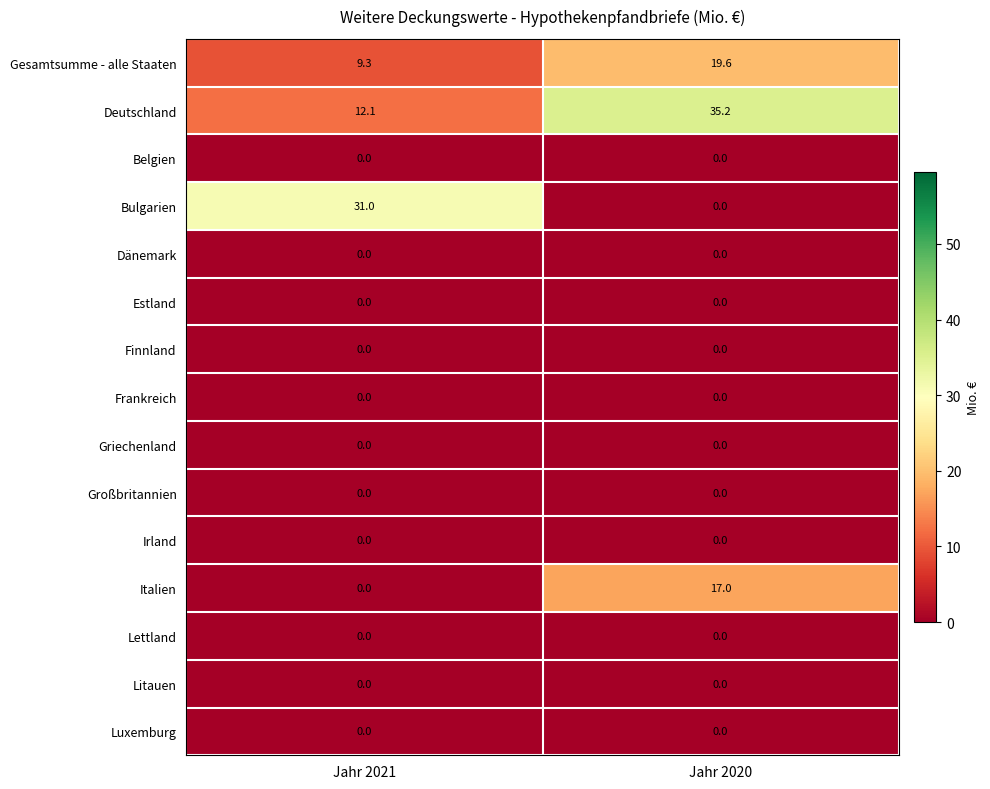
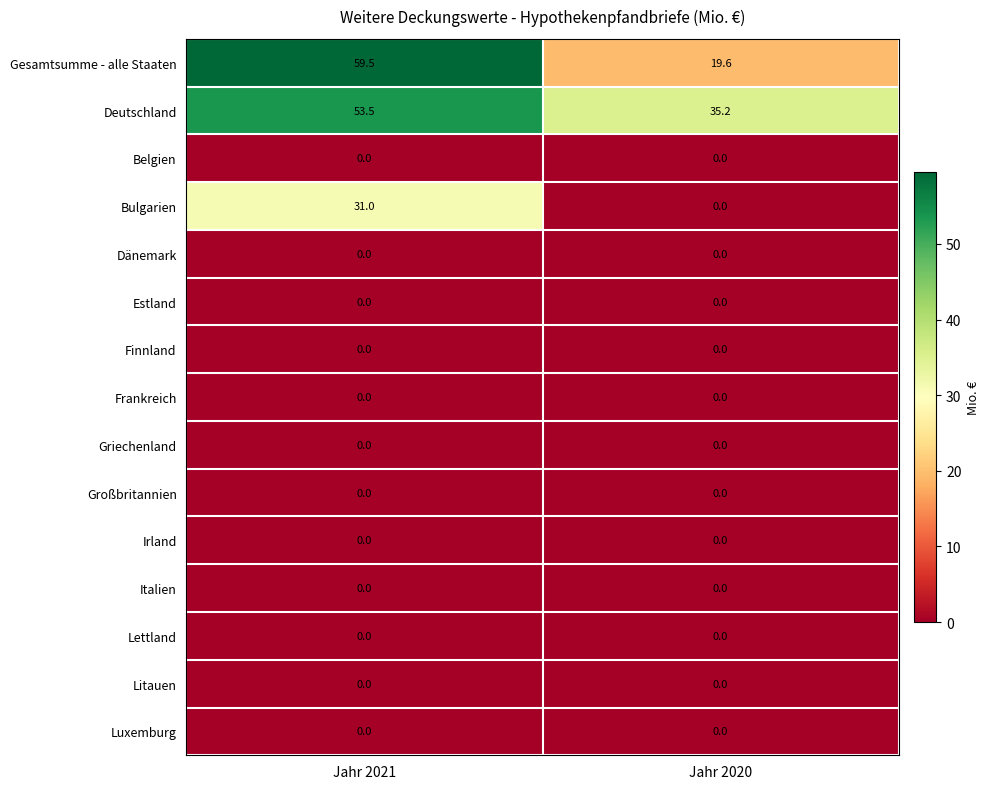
Gesamtsumme - alle Staaten, Jahr 2021: 9.3 -> 59.5
Deutschland, Jahr 2021: 12.1 -> 53.5
Italien, Jahr 2020: 17.0 -> 0.0
